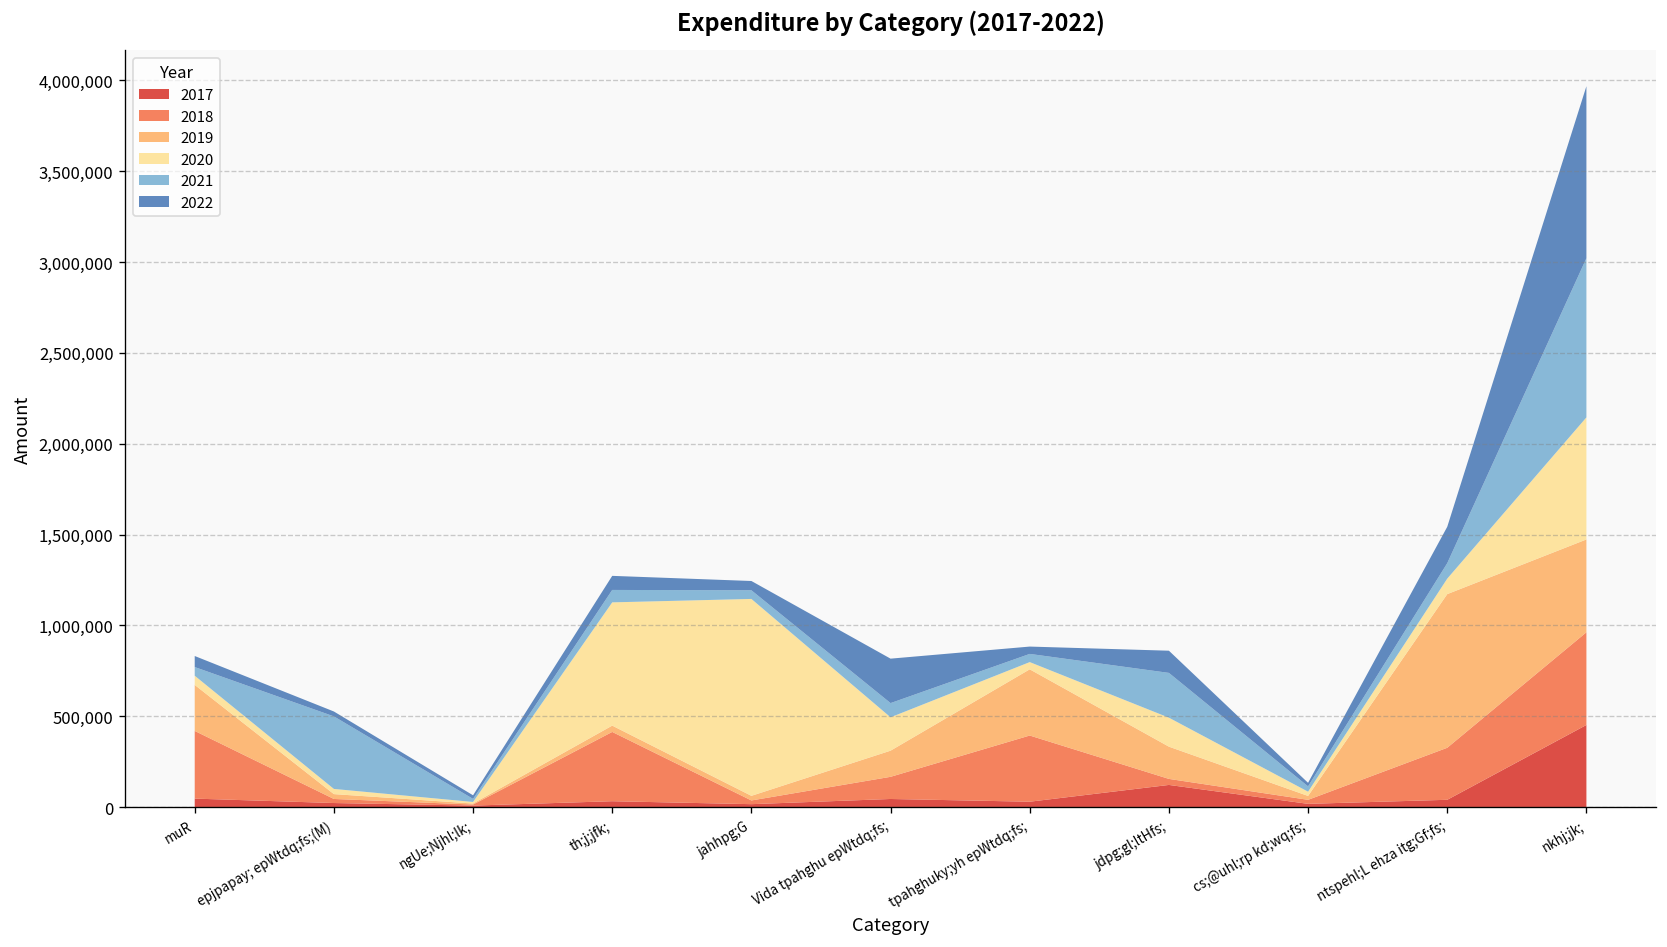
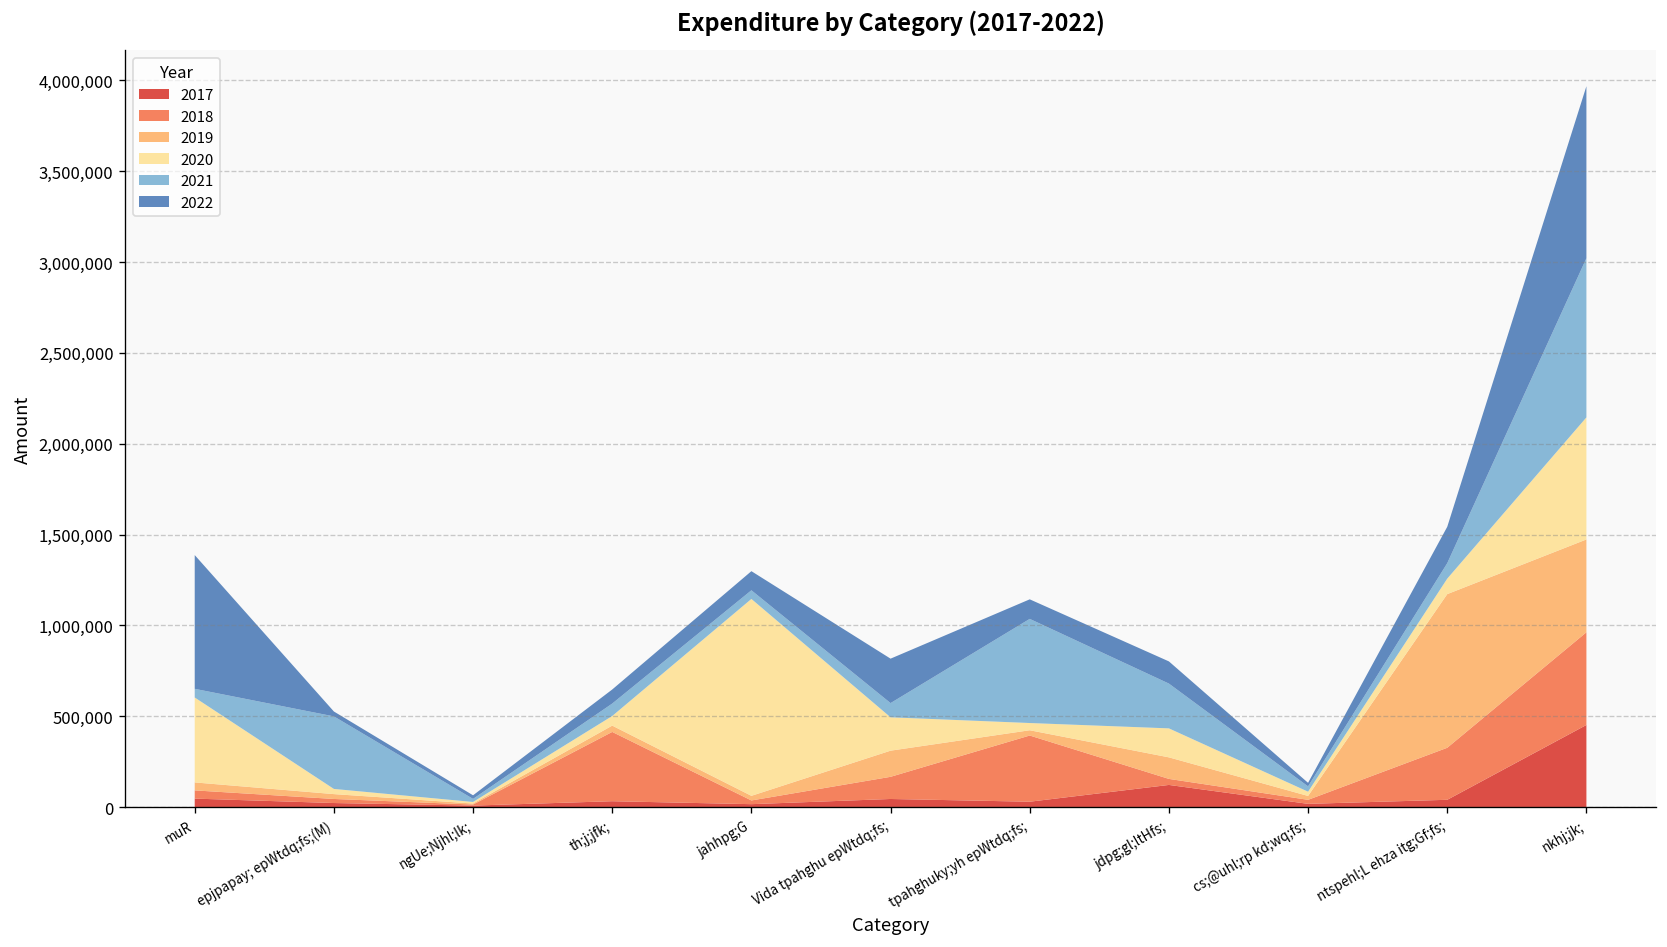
2018, muR: 370,000 -> 50,000
2019, muR: 250,000 -> 40,000
2020, muR: 50,000 -> 470,000
2022, muR: 60,000 -> 740,000
2020, th;j;jfk;: 680,000 -> 50,000
2022, jahhpg;G: 50,000 -> 110,000
2019, tpahghuky;yh epWtdq;fs;: 360,000 -> 30,000
2021, tpahghuky;yh epWtdq;fs;: 50,000 -> 570,000
2022, tpahghuky;yh epWtdq;fs;: 40,000 -> 110,000
2019, jdpg;gl;ltHfs;: 180,000 -> 120,000
